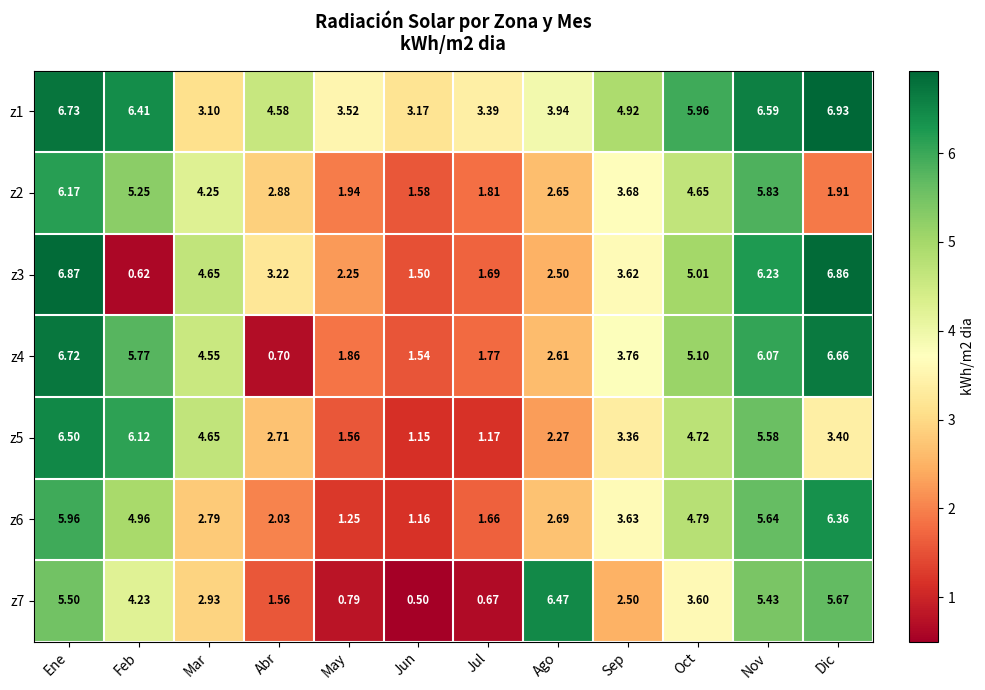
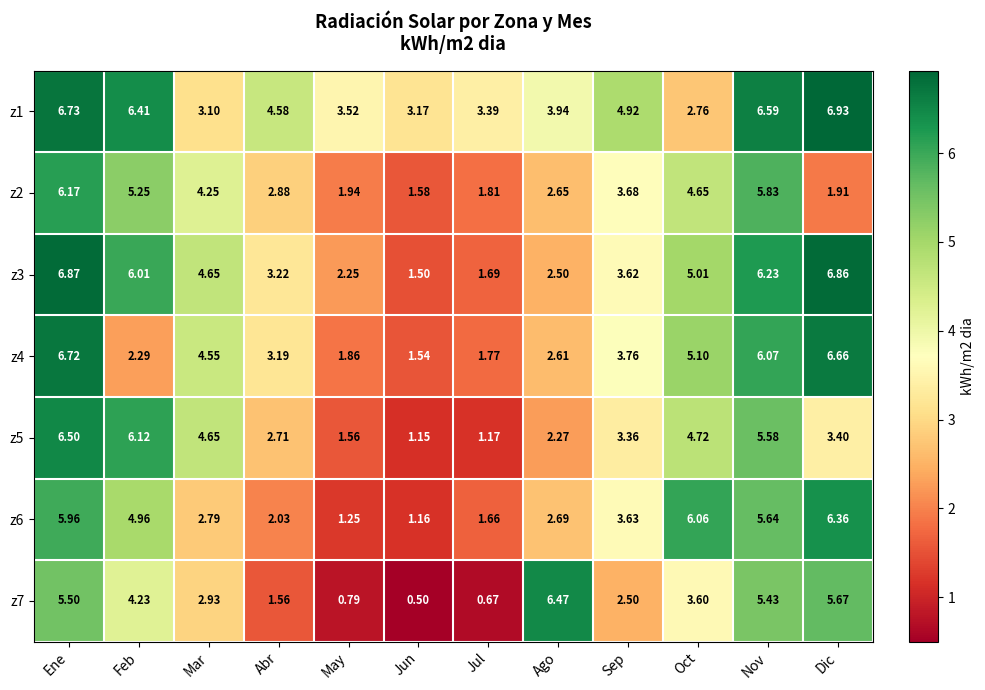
z1, Oct: 5.96 -> 2.76
z3, Feb: 0.62 -> 6.01
z4, Feb: 5.77 -> 2.29
z4, Abr: 0.70 -> 3.19
z6, Oct: 4.79 -> 6.06
